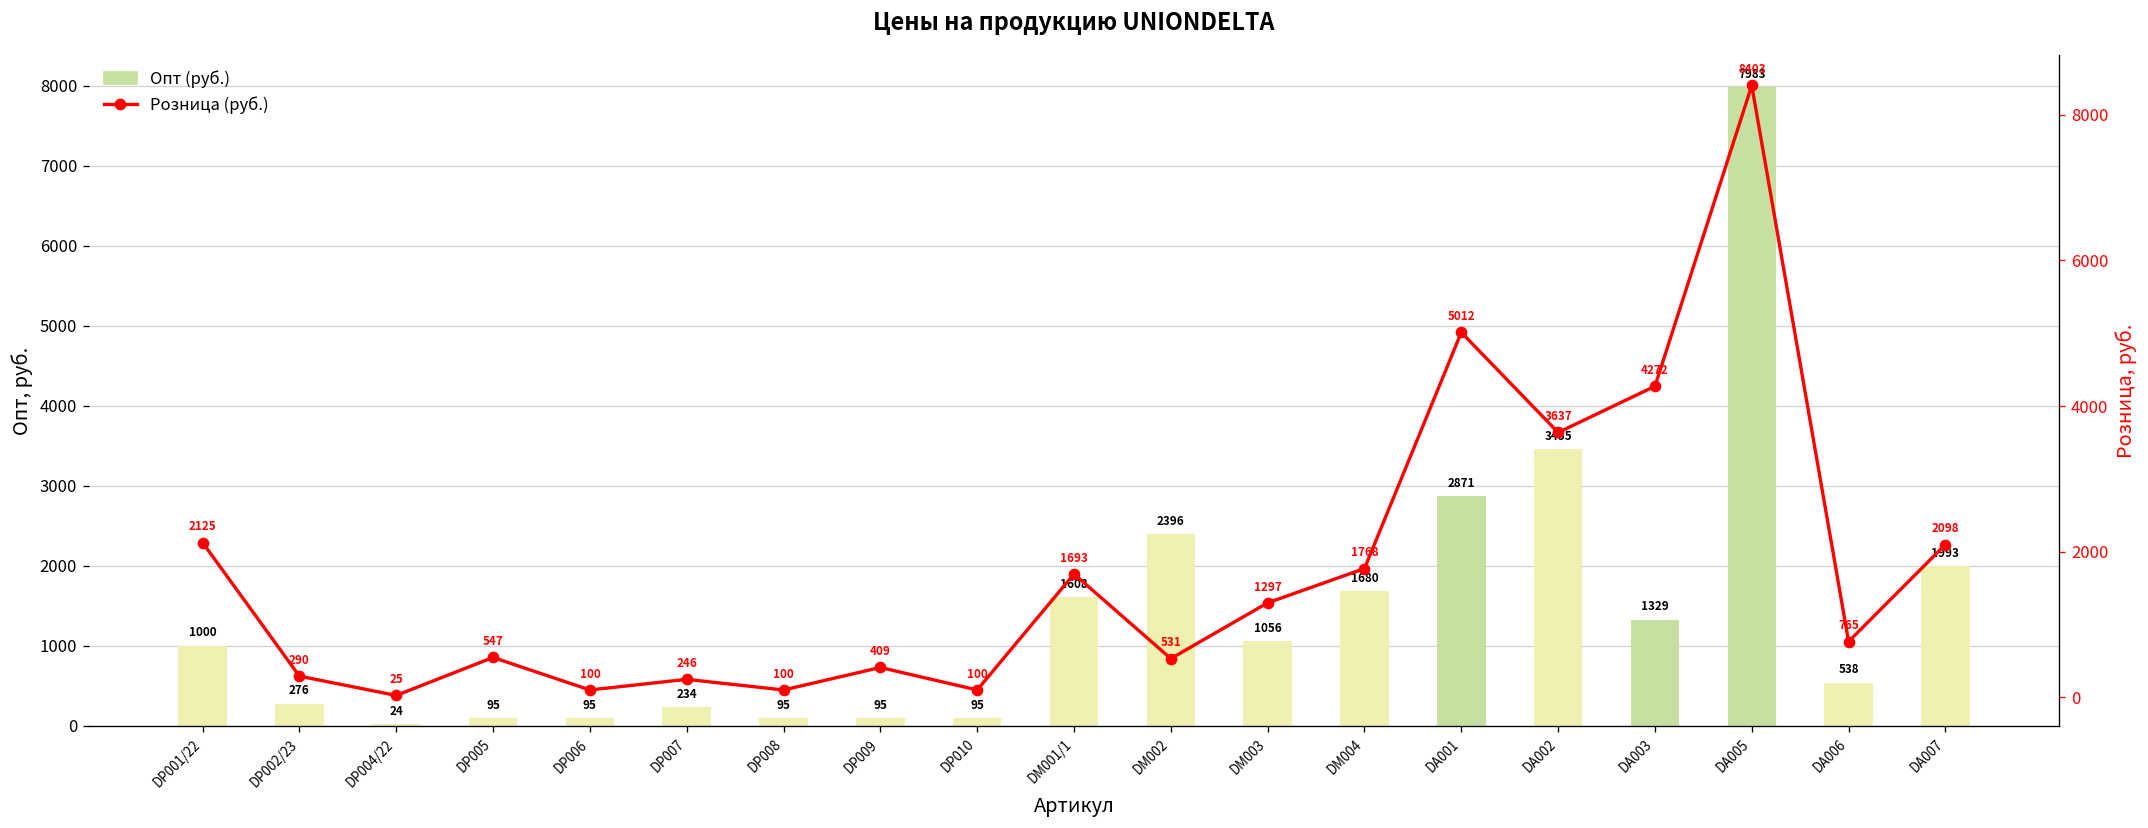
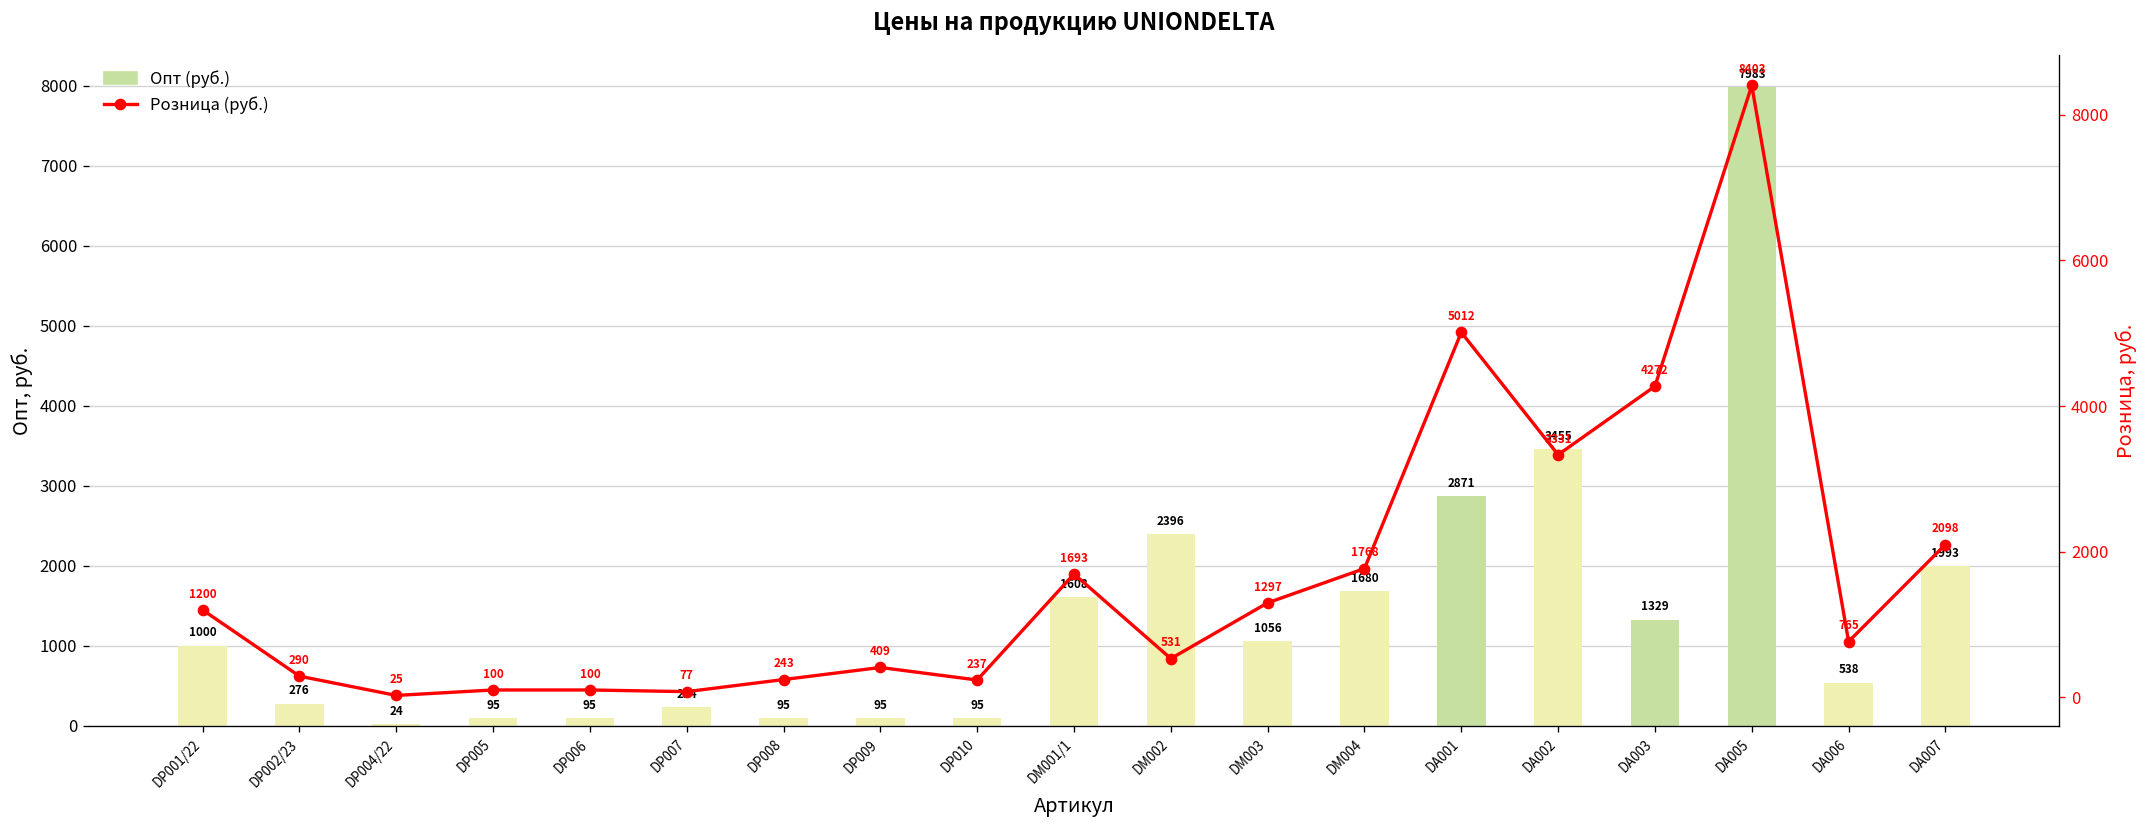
Розница (руб.), DP001/22: 2125 -> 1200
Розница (руб.), DP005: 547 -> 100
Розница (руб.), DP007: 246 -> 77
Розница (руб.), DP008: 100 -> 243
Розница (руб.), DP010: 100 -> 237
Розница (руб.), DA002: 3637 -> 3331
